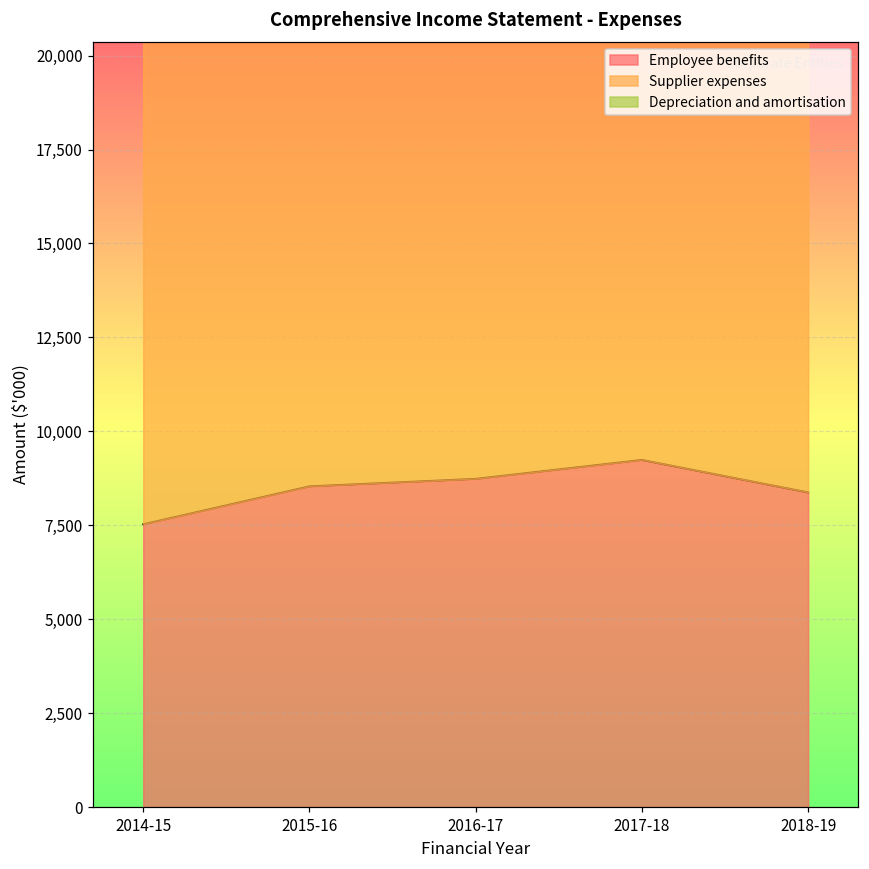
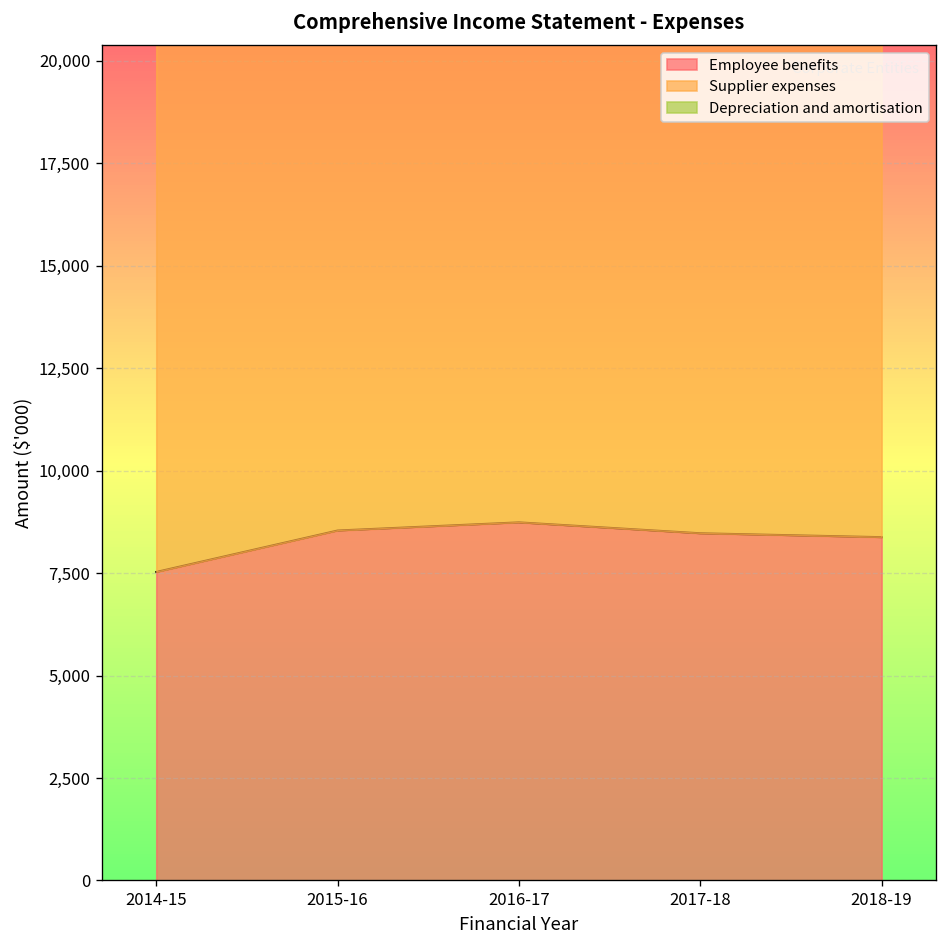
Employee benefits, 2017-18: 9,200 -> 8,500
